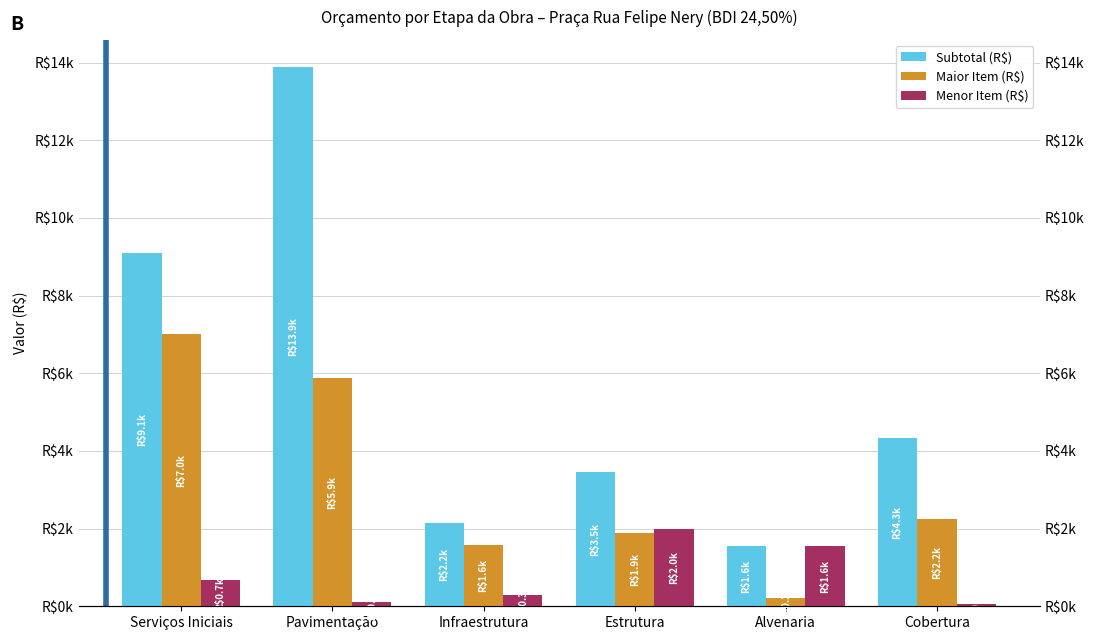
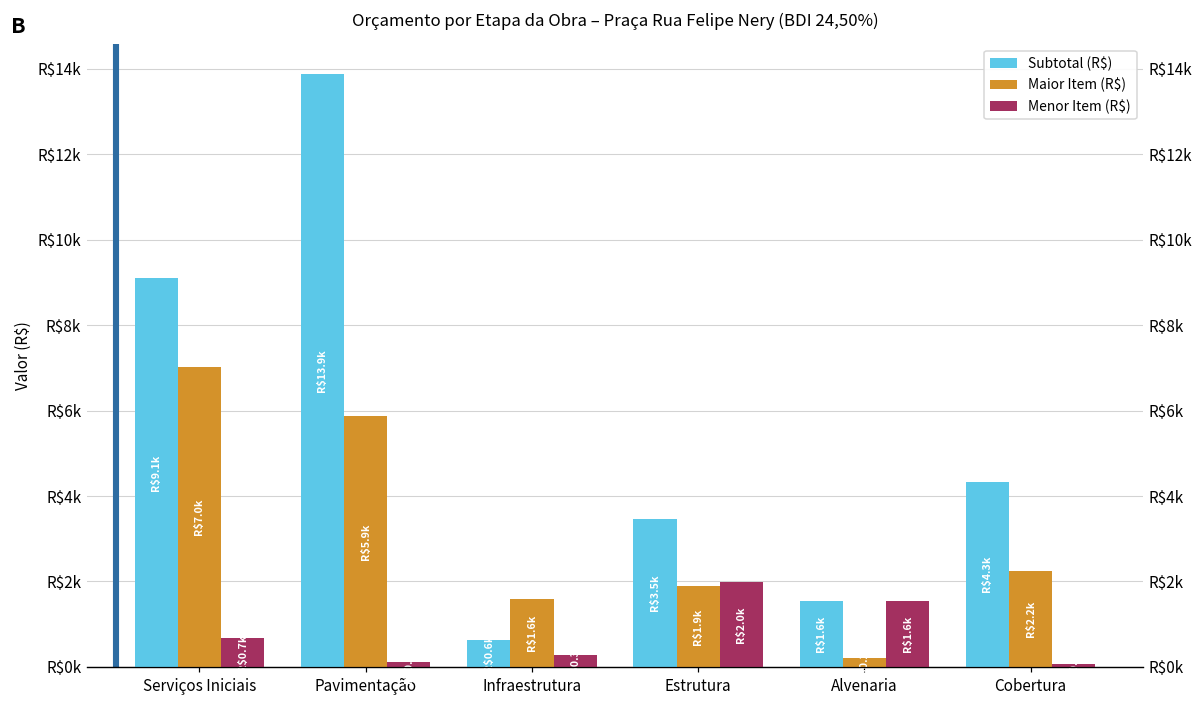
Subtotal (R$), Infraestrutura: $2.2k -> $0.6k
